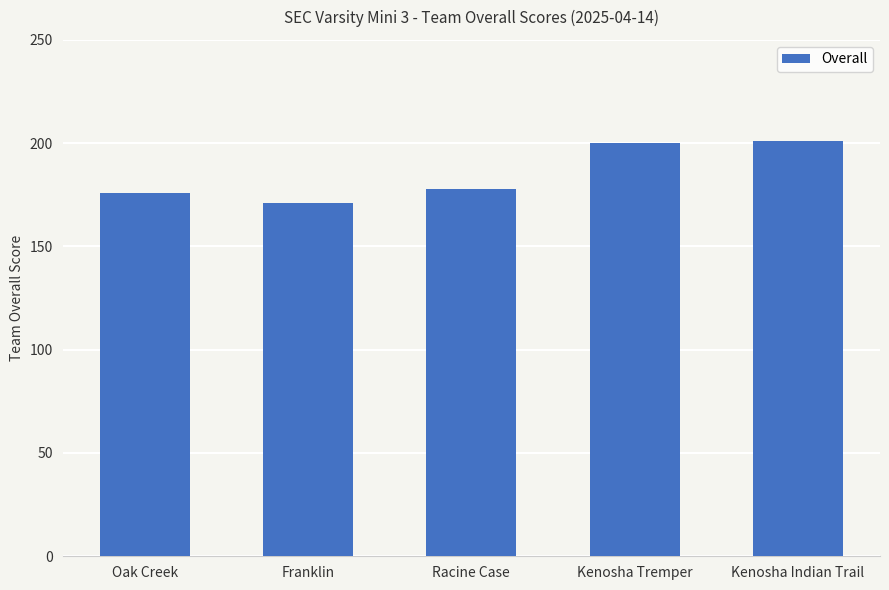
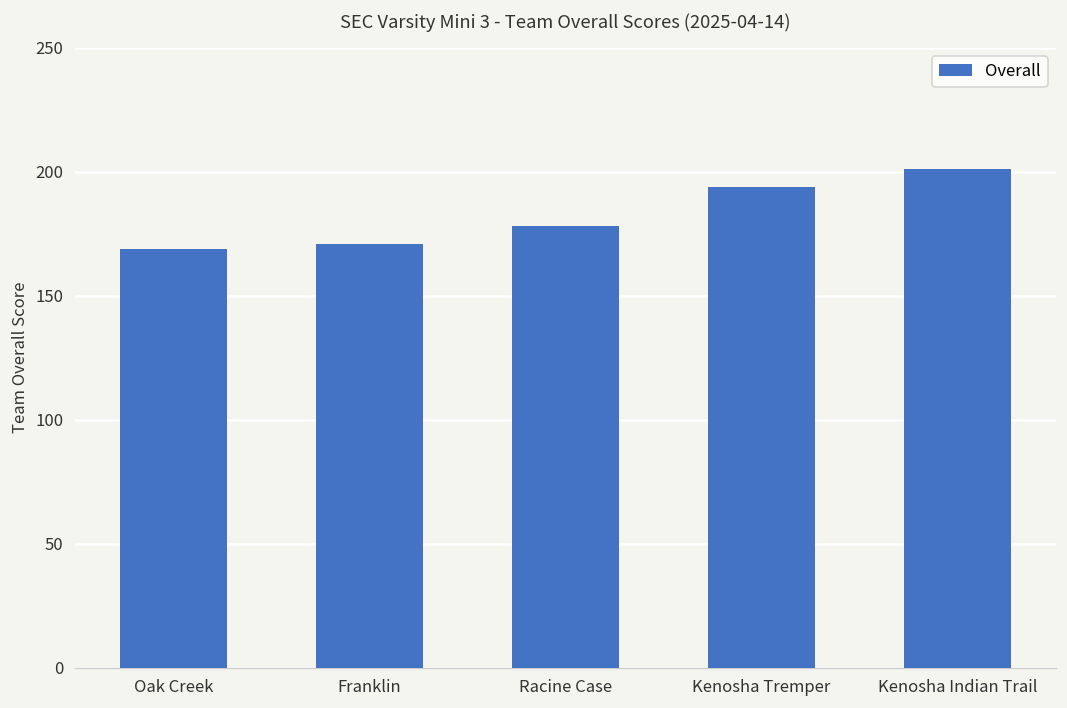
Oak Creek: 176 -> 169
Kenosha Tremper: 200 -> 194
